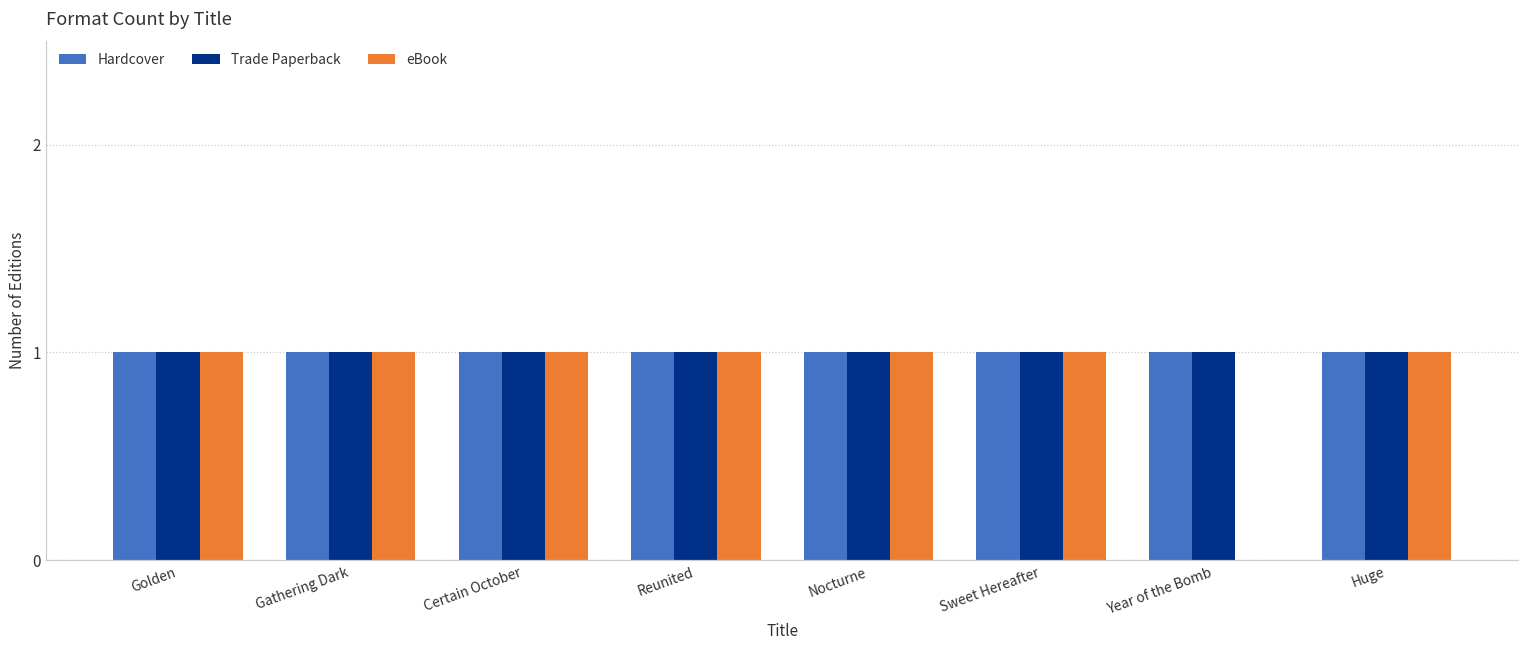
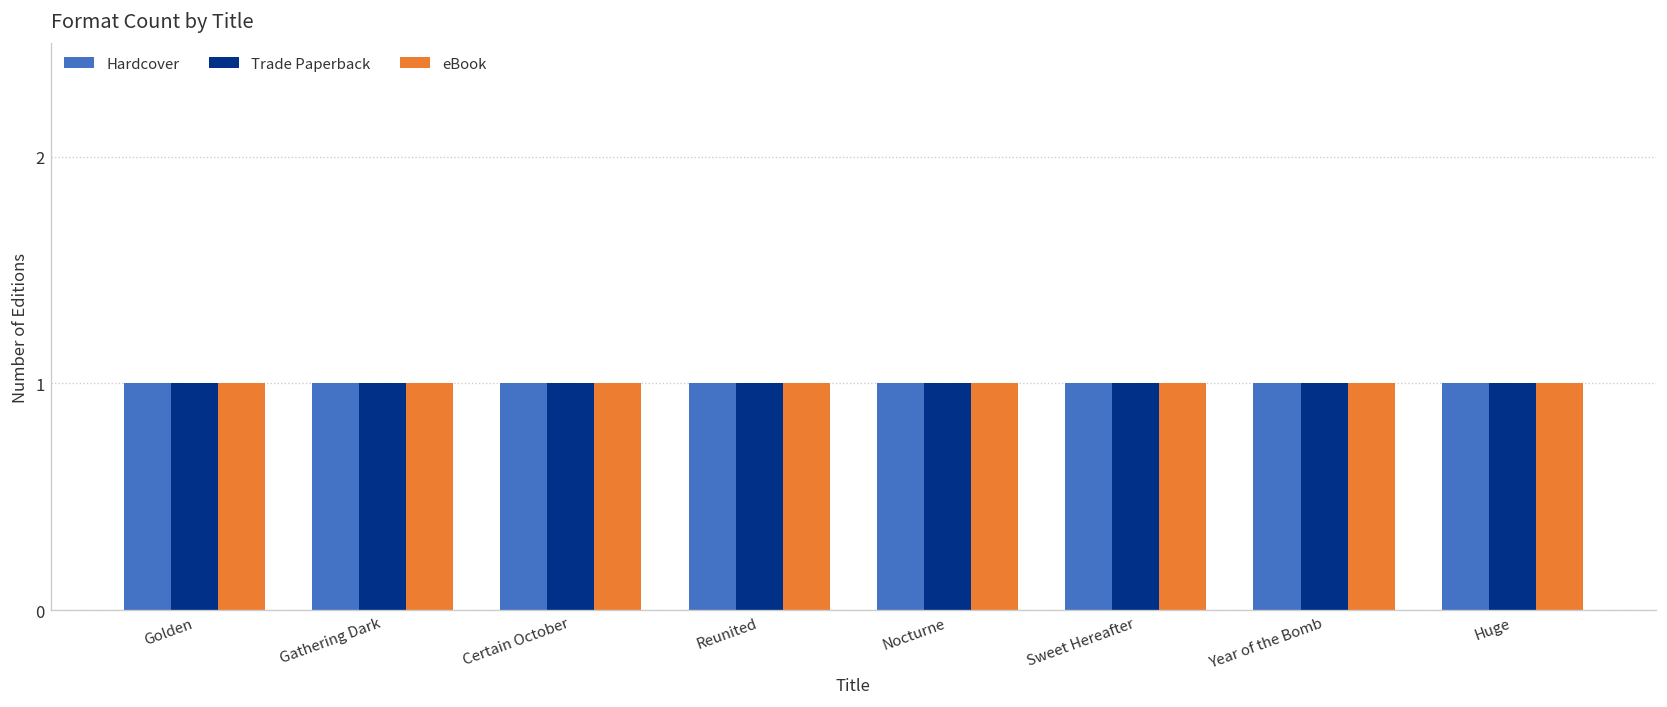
eBook, Year of the Bomb: 0 -> 1
